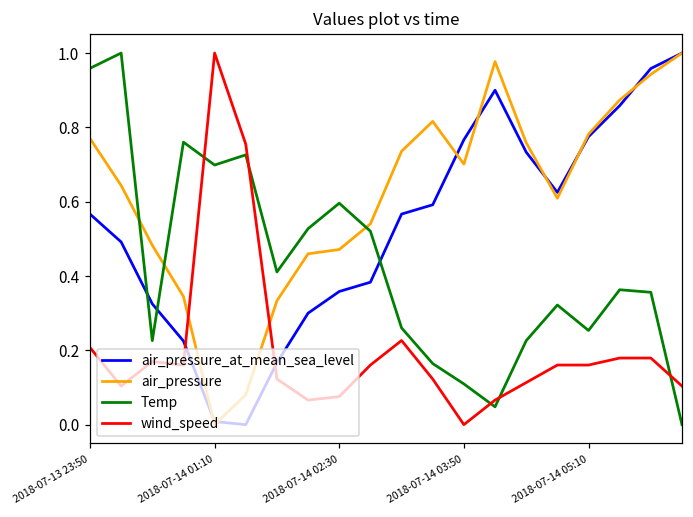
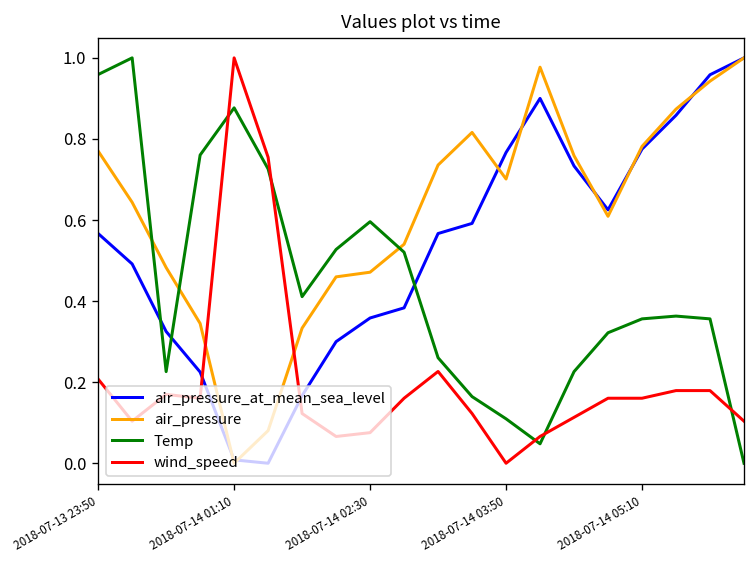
Temp, 2018-07-14 01:10: 0.70 -> 0.88
Temp, 2018-07-14 05:10: 0.25 -> 0.36
